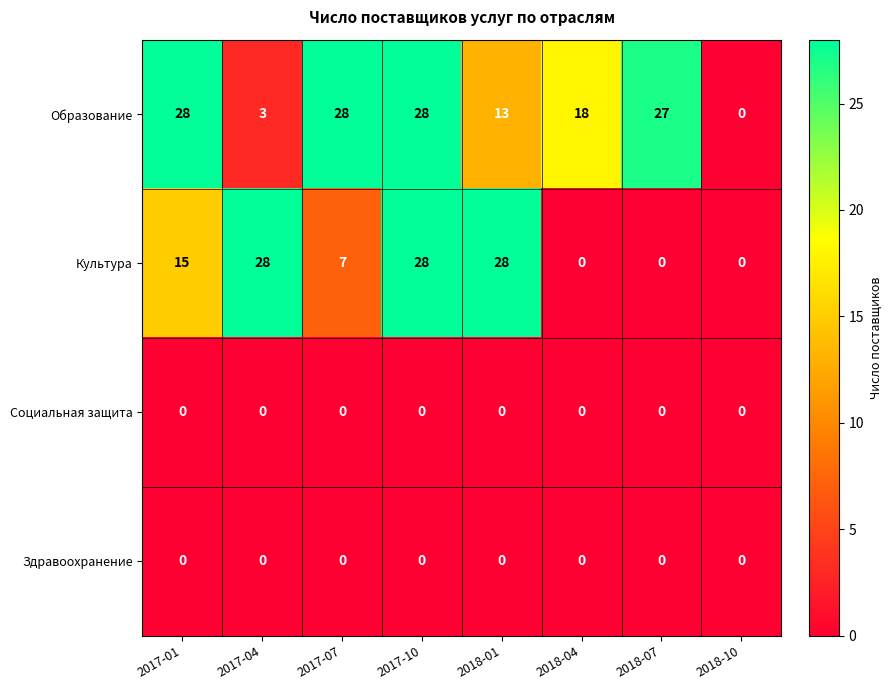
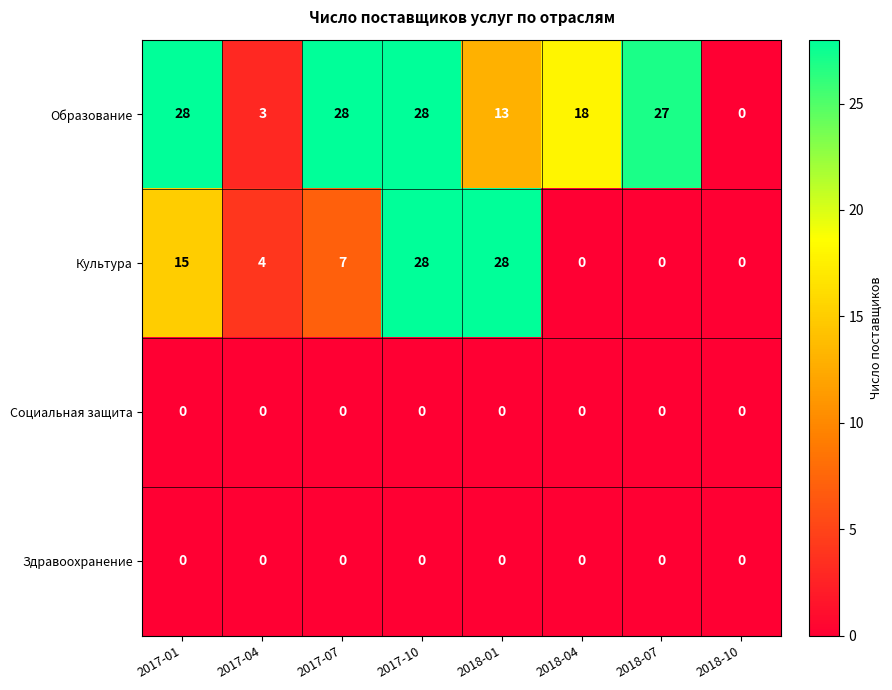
Культура, 2017-04: 28 -> 4
